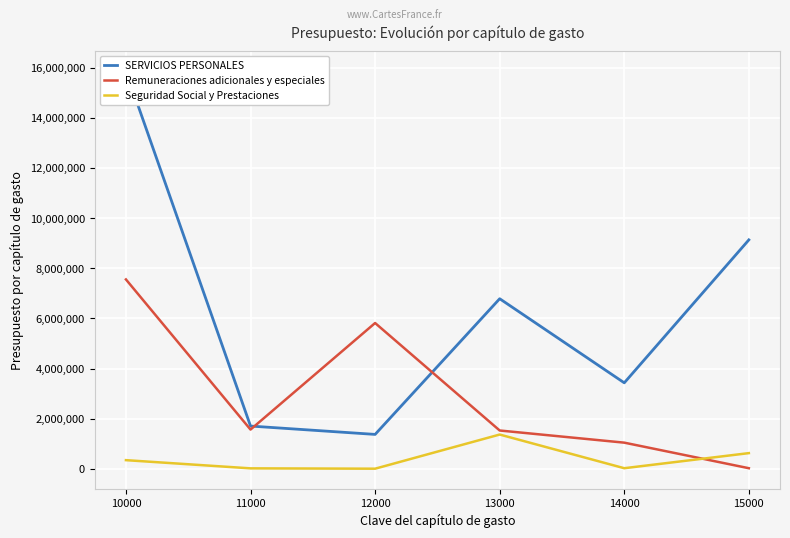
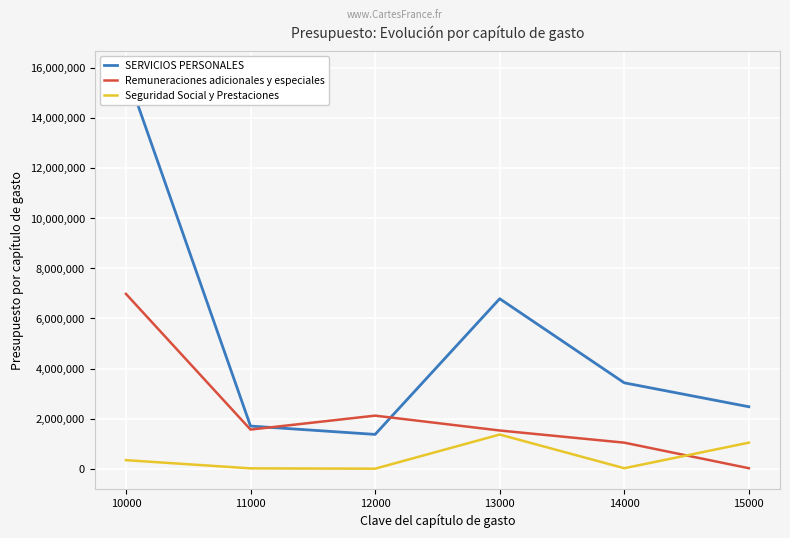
Remuneraciones adicionales y especiales, 10000: 7,600,000 -> 7,000,000
Remuneraciones adicionales y especiales, 12000: 5,800,000 -> 2,100,000
SERVICIOS PERSONALES, 15000: 9,100,000 -> 2,500,000
Seguridad Social y Prestaciones, 15000: 600,000 -> 1,000,000
